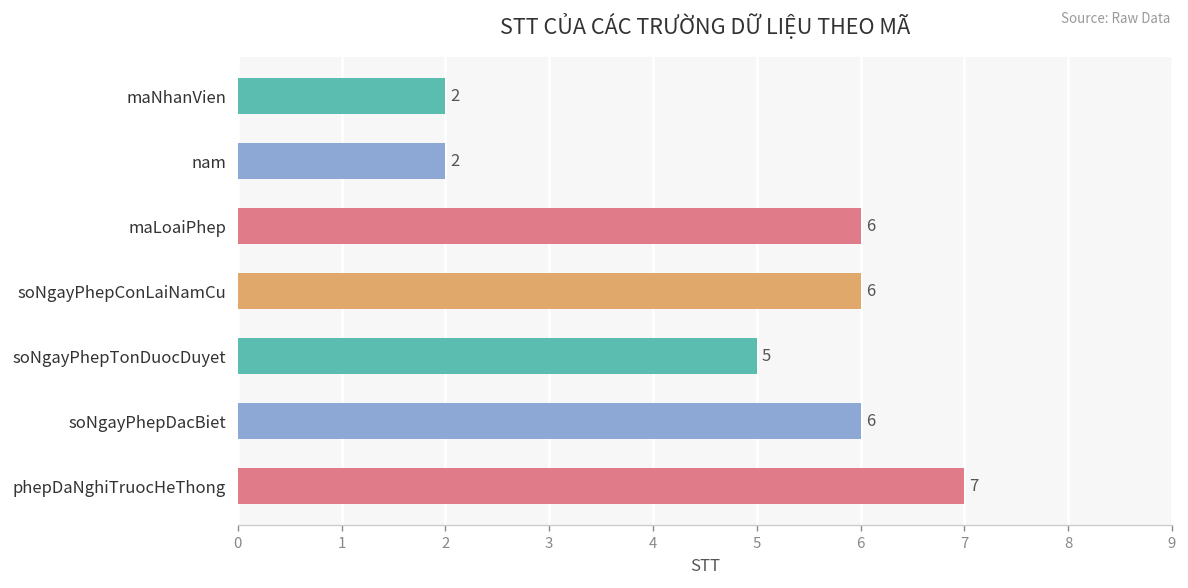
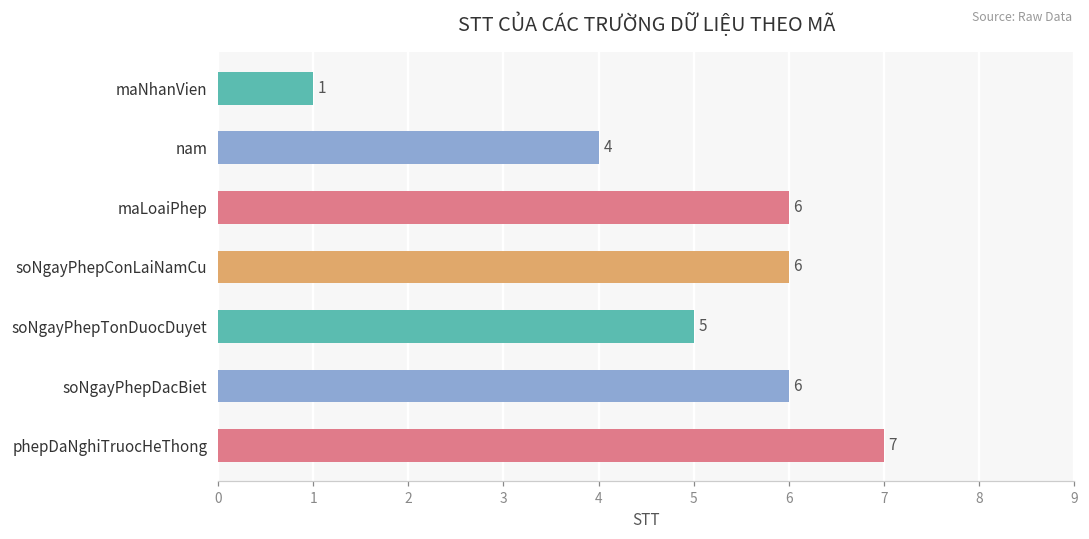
maNhanVien: 2 -> 1
nam: 2 -> 4
